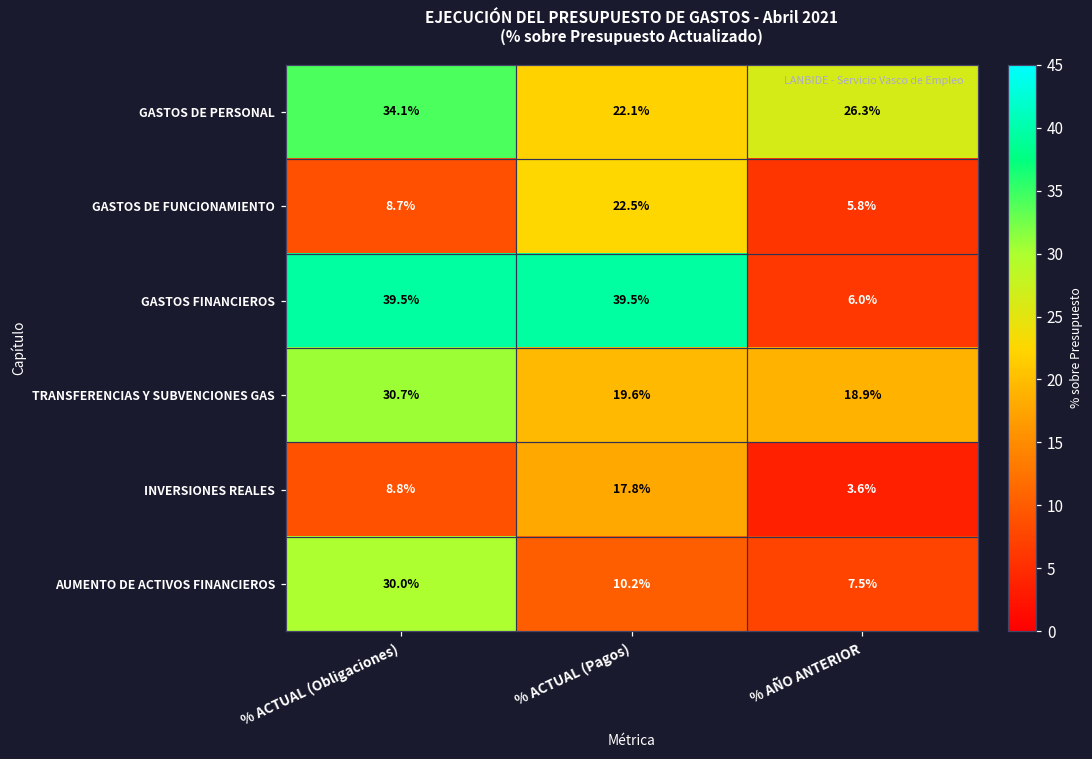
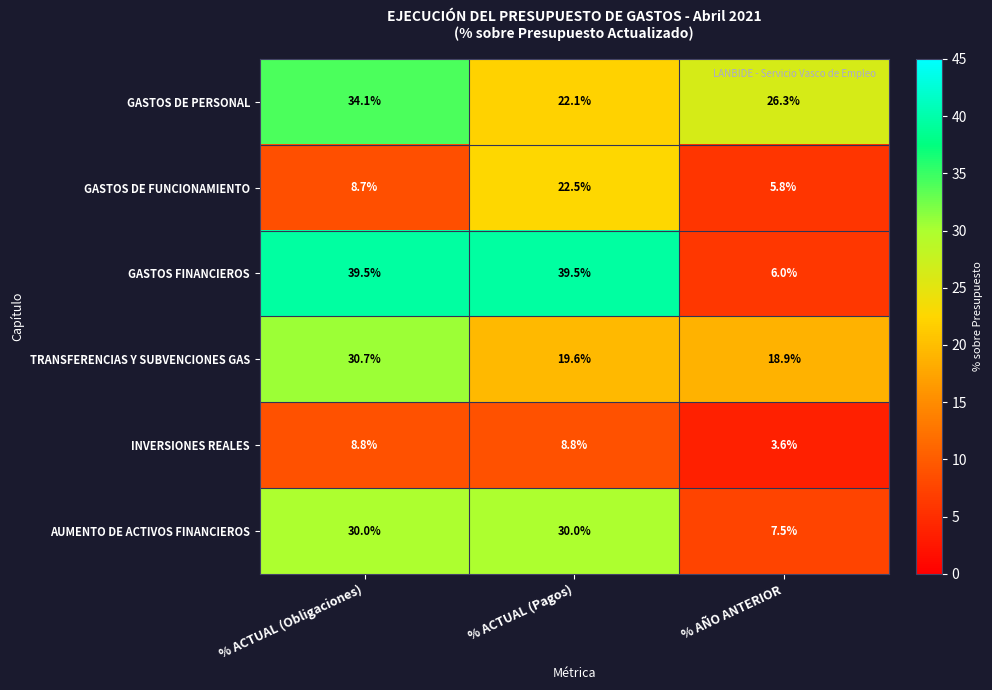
INVERSIONES REALES, % ACTUAL (Pagos): 17.8% -> 8.8%
AUMENTO DE ACTIVOS FINANCIEROS, % ACTUAL (Pagos): 10.2% -> 30.0%
